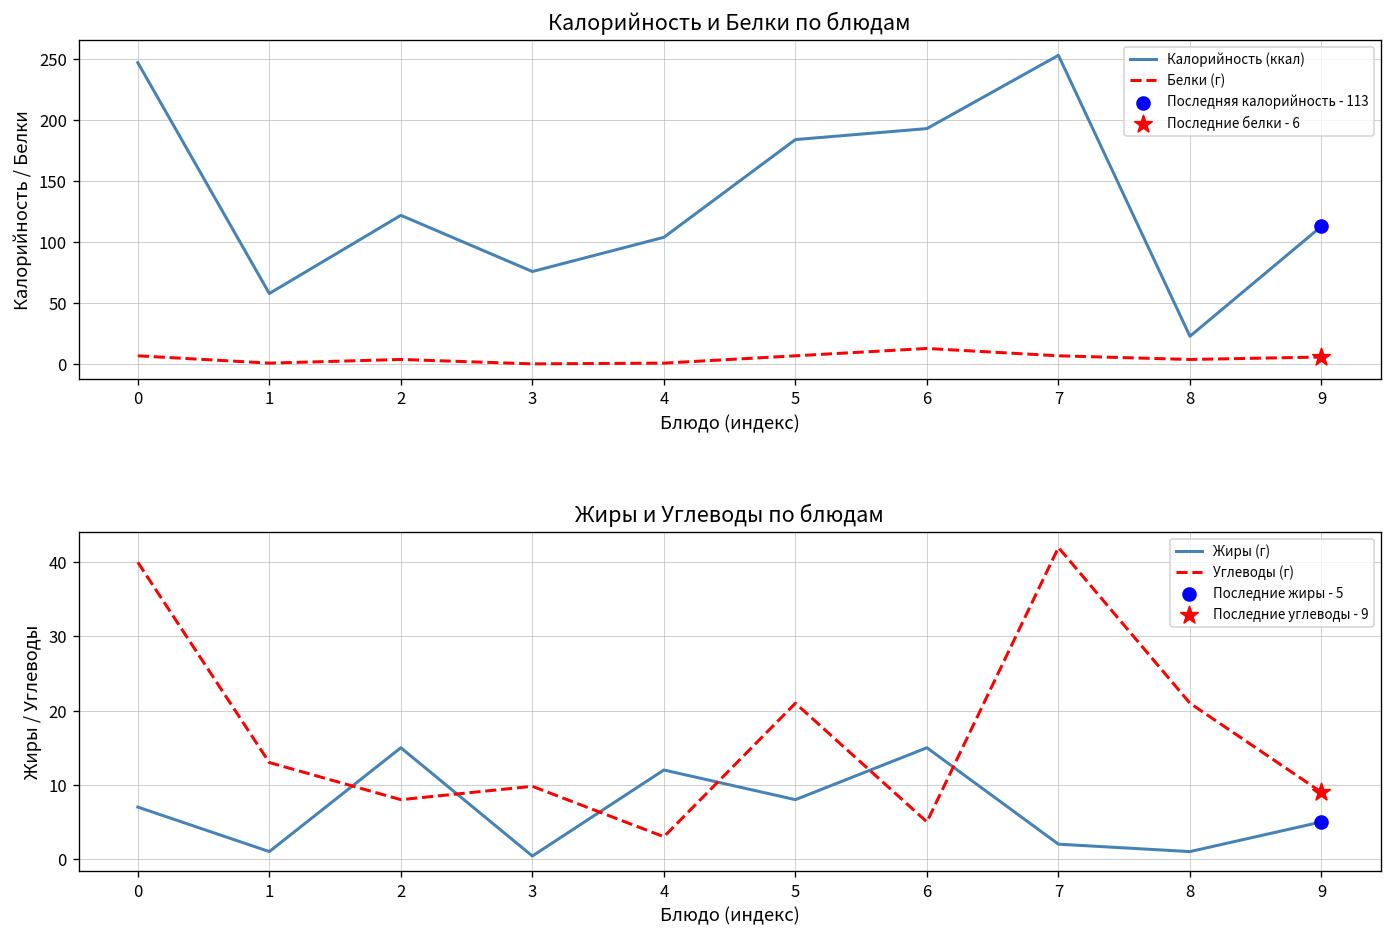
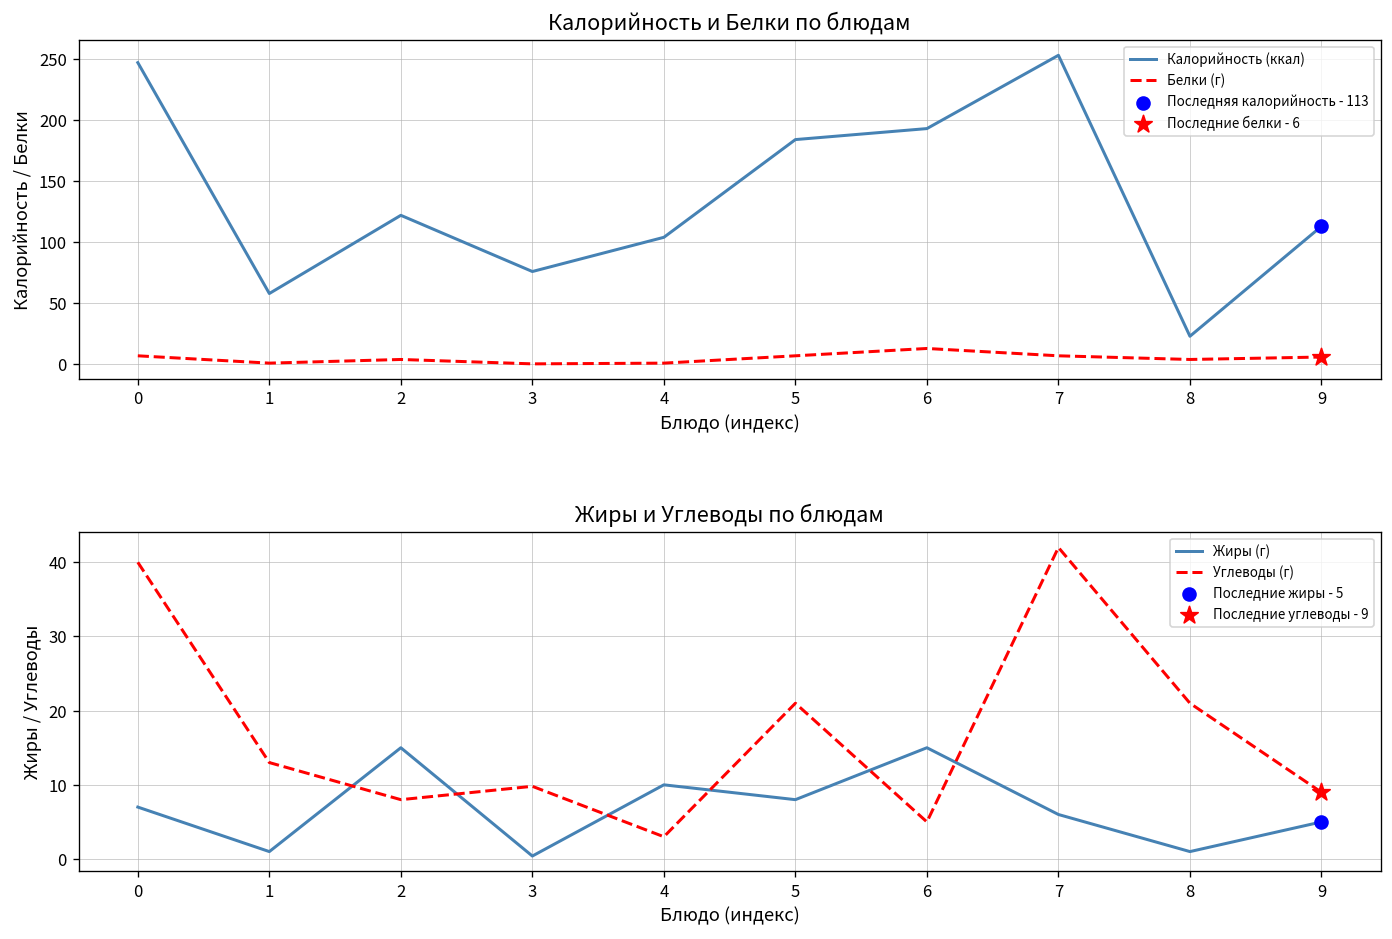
Жиры и Углеводы по блюдам, Жиры (г), 4: 12 -> 10
Жиры и Углеводы по блюдам, Жиры (г), 7: 2 -> 6
